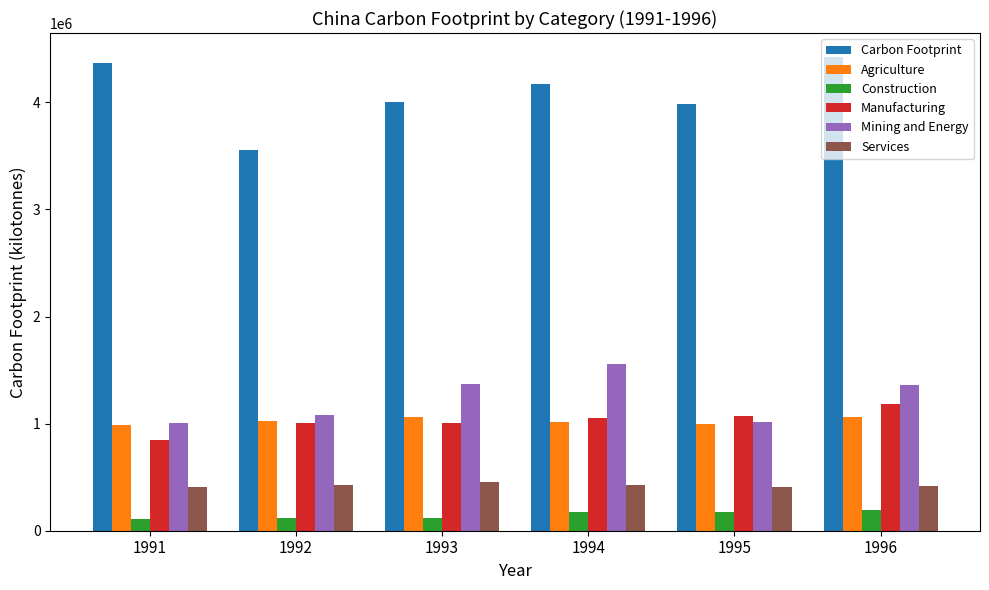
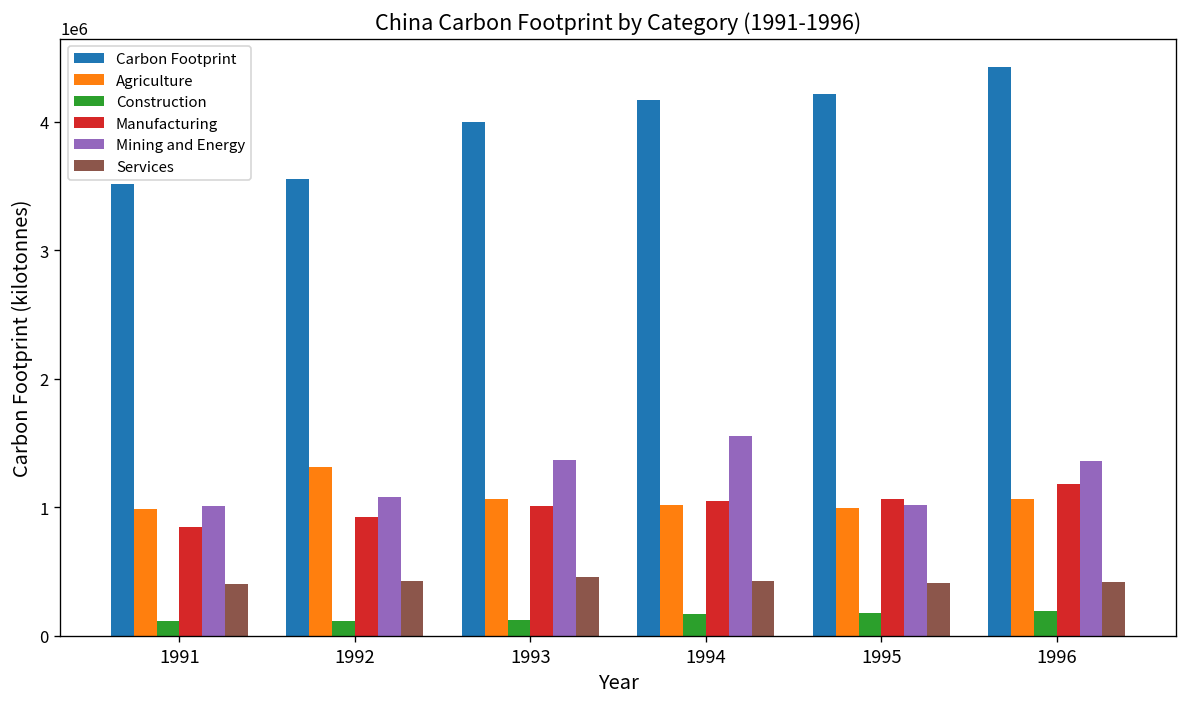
Carbon Footprint, 1991: 4360000 -> 3520000
Agriculture, 1992: 1030000 -> 1310000
Manufacturing, 1992: 1010000 -> 930000
Carbon Footprint, 1995: 3990000 -> 4220000
